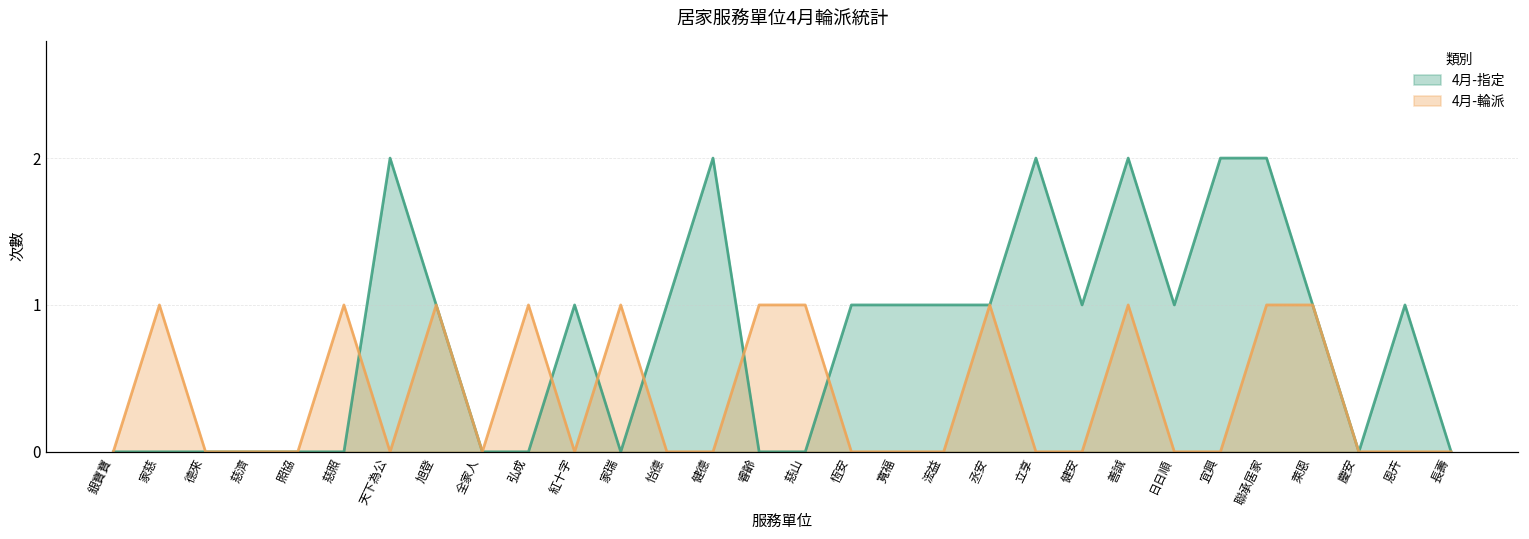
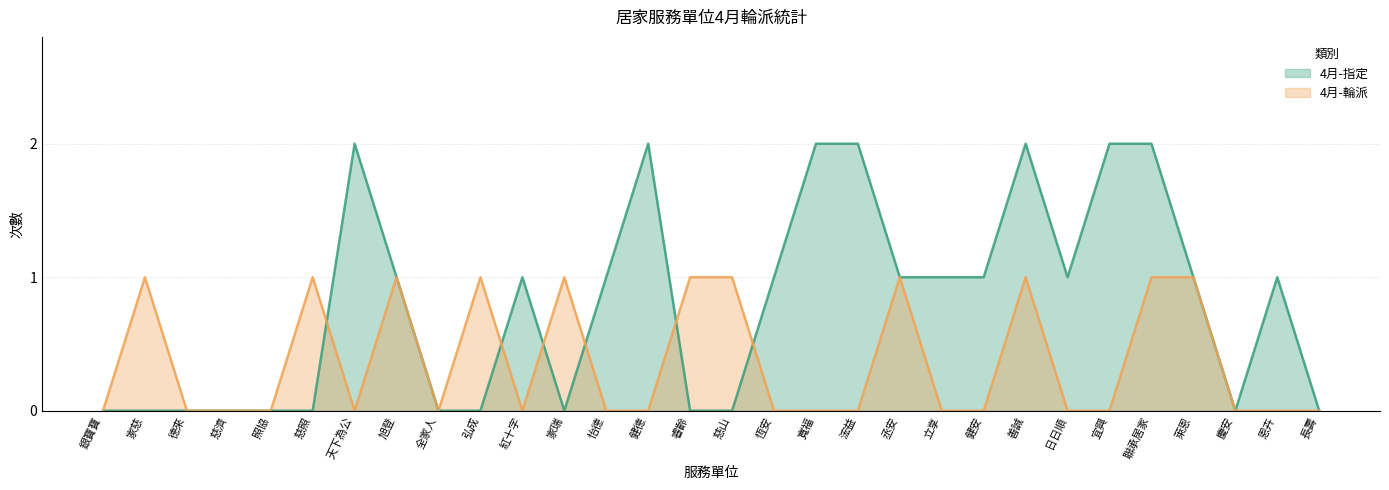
4月-指定, 寬福: 1 -> 2
4月-指定, 浤益: 1 -> 2
4月-指定, 立享: 2 -> 1
